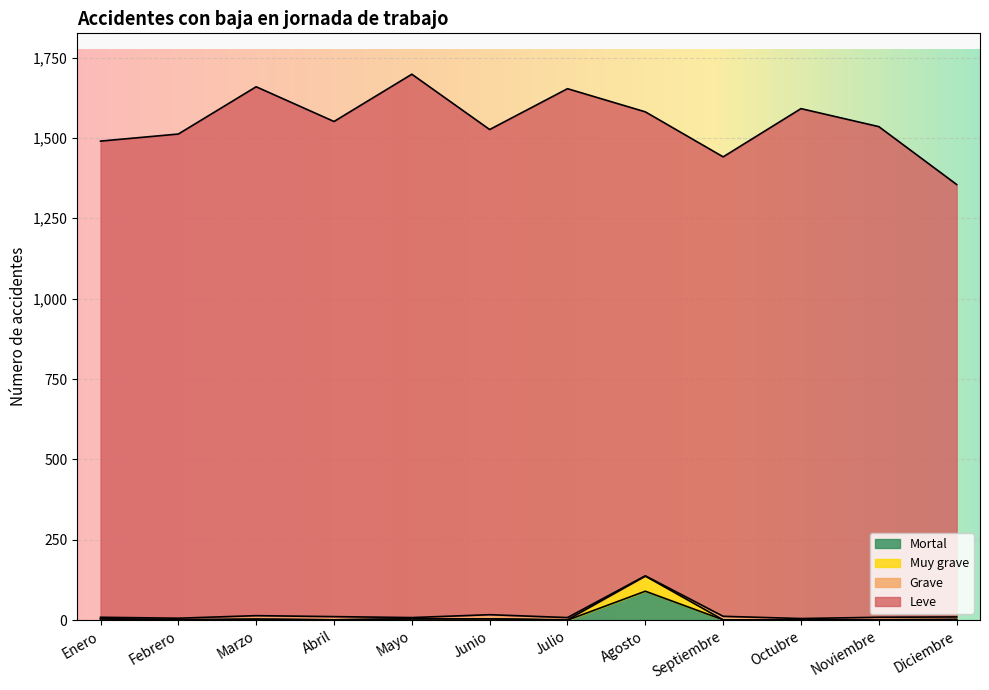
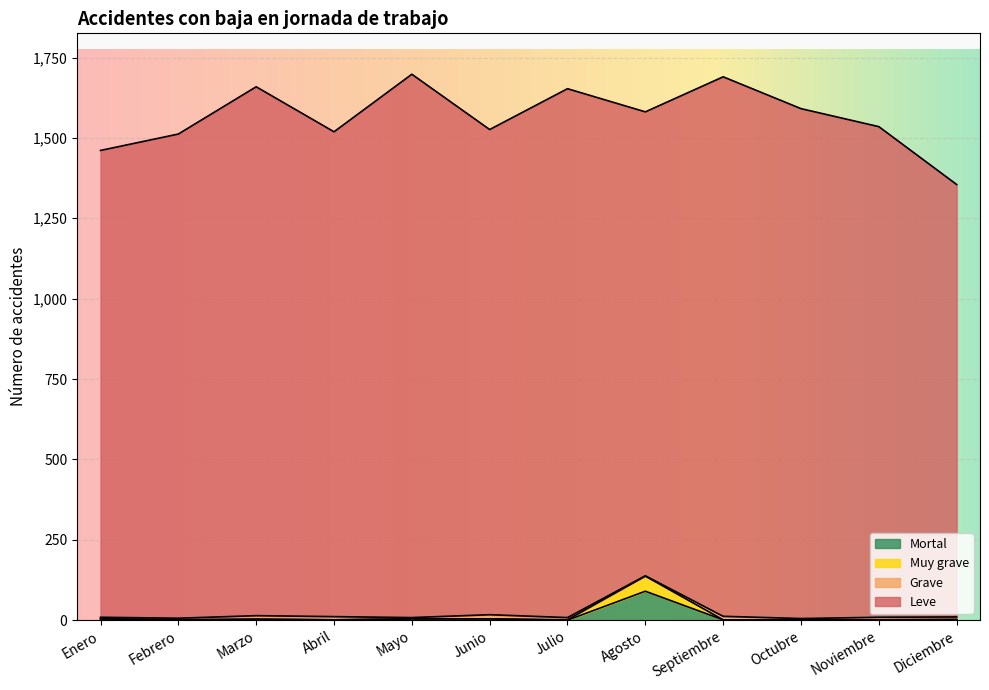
Leve, Enero: 1,480 -> 1,450
Leve, Abril: 1,540 -> 1,510
Leve, Septiembre: 1,430 -> 1,680
